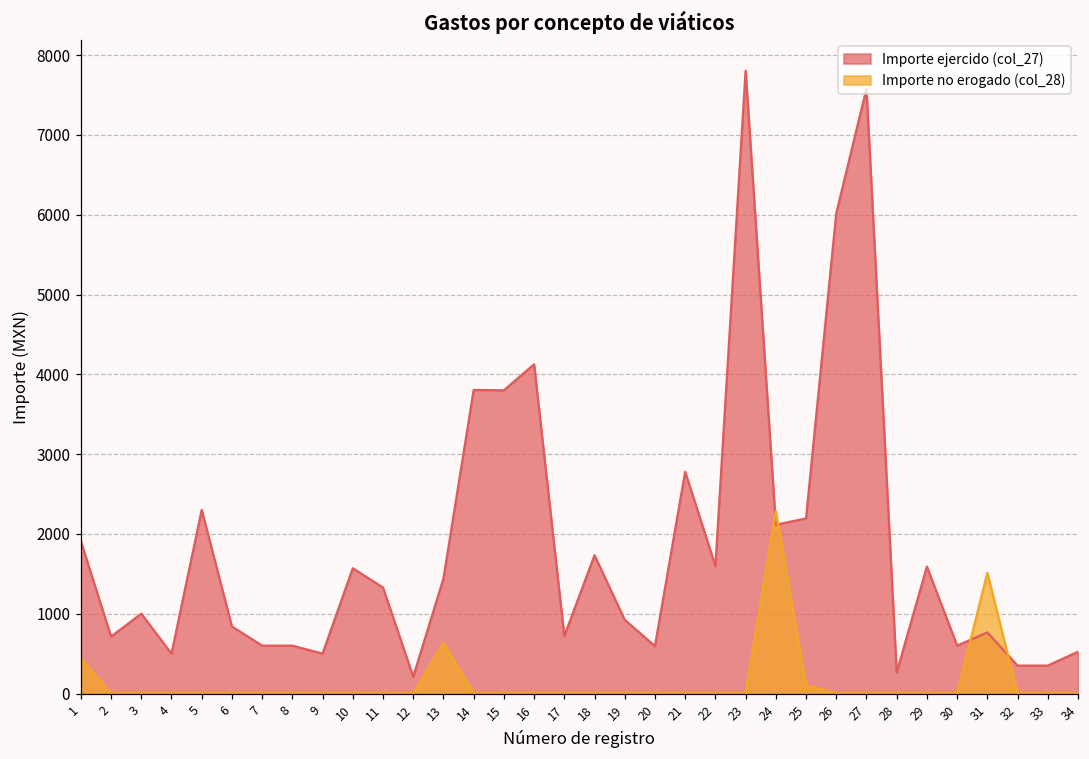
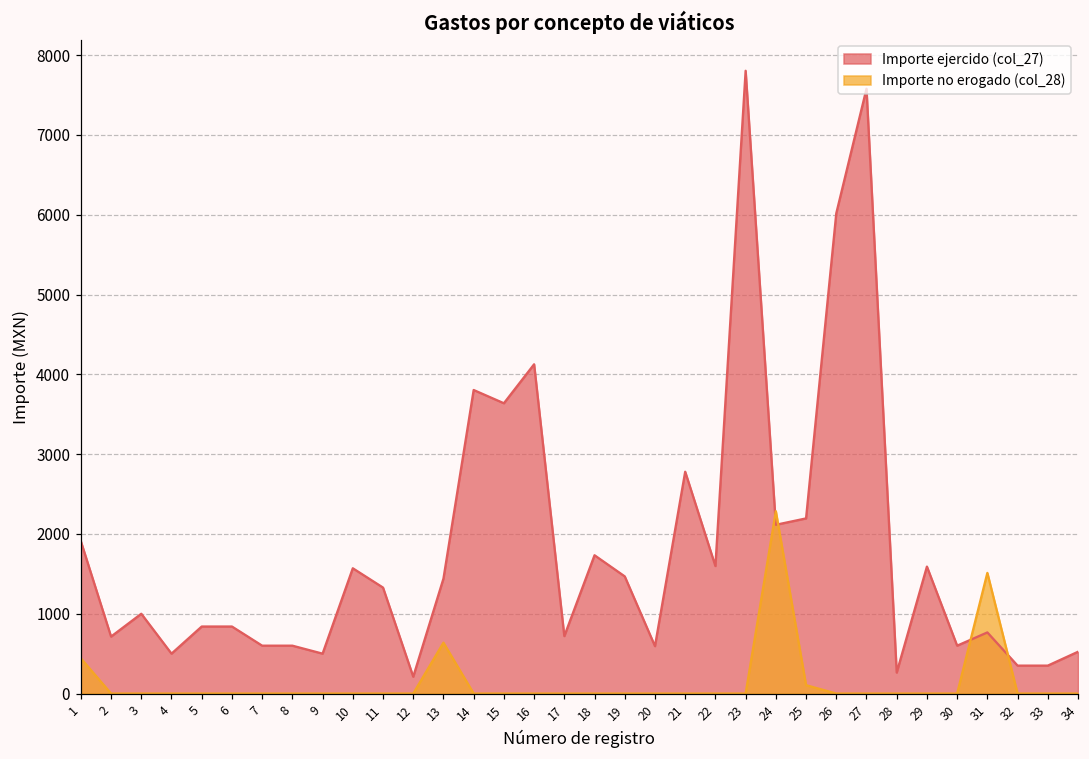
Importe ejercido (col_27), 5: 2300 -> 800
Importe ejercido (col_27), 15: 3800 -> 3600
Importe ejercido (col_27), 19: 900 -> 1500
